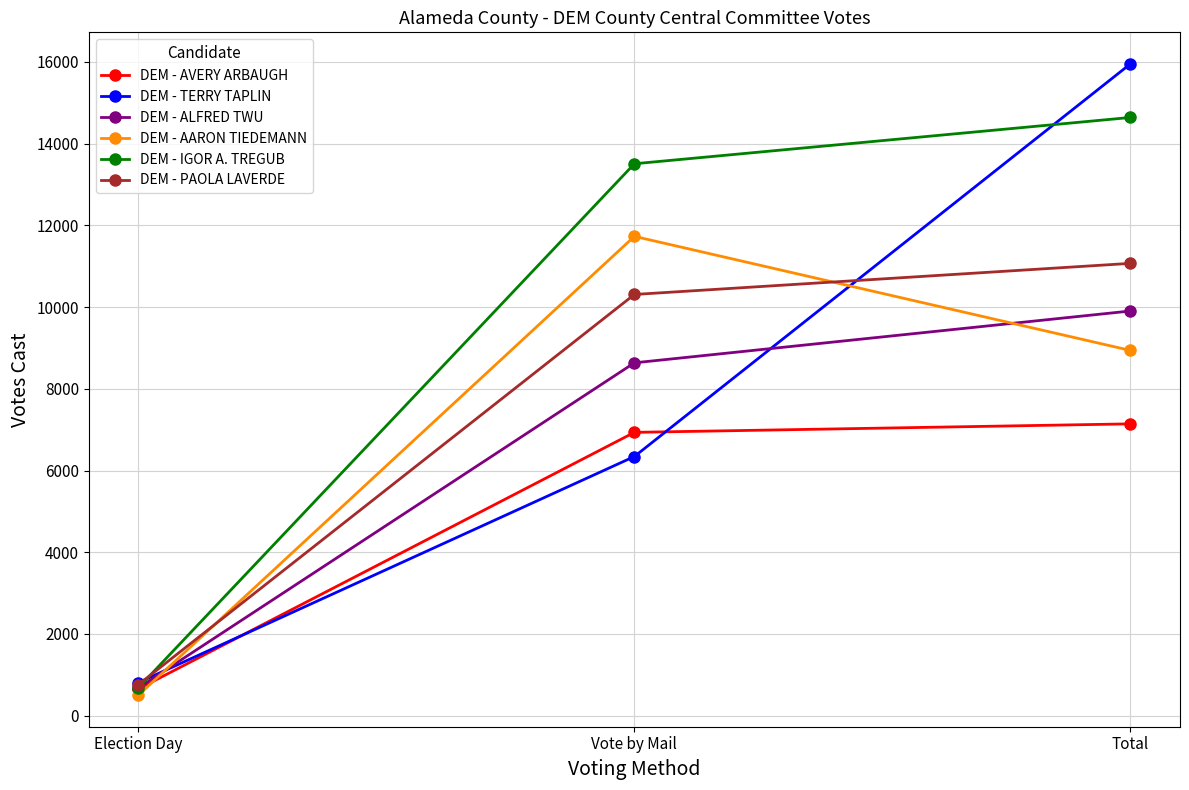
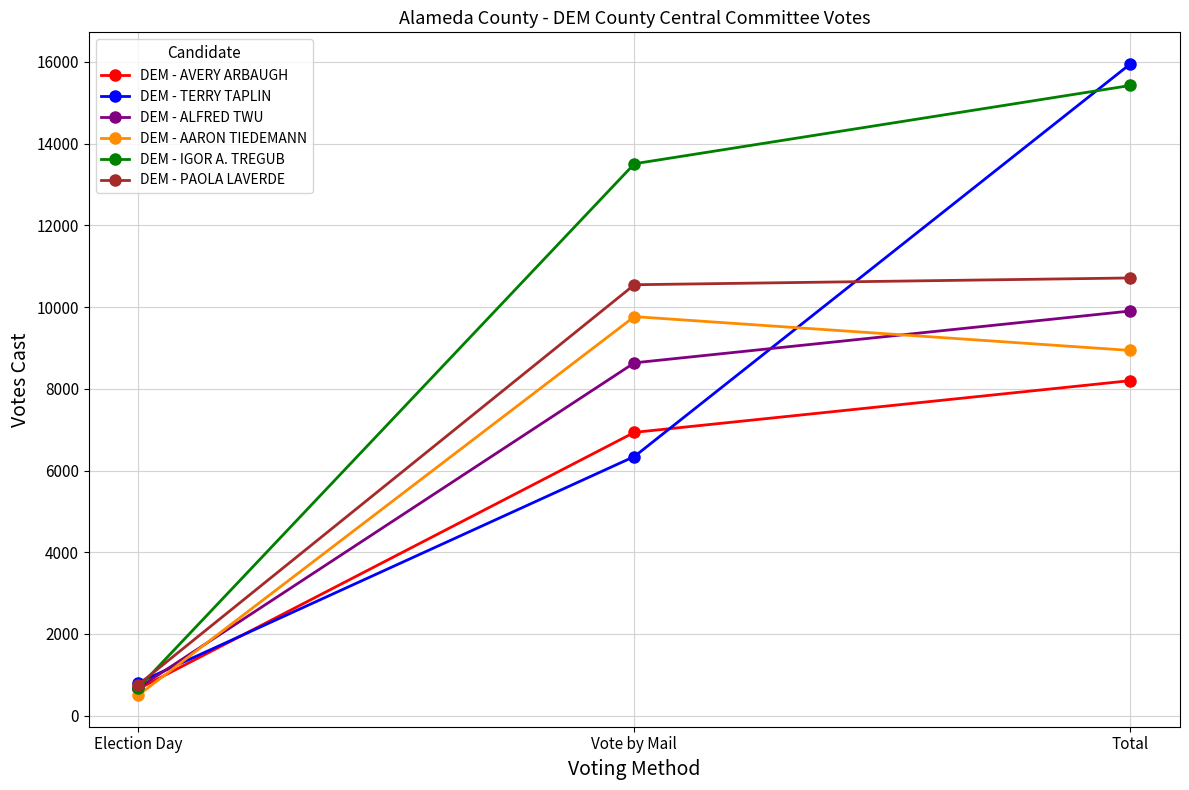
DEM - AARON TIEDEMANN, Vote by Mail: 11700 -> 9800
DEM - PAOLA LAVERDE, Vote by Mail: 10300 -> 10500
DEM - AVERY ARBAUGH, Total: 7100 -> 8200
DEM - IGOR A. TREGUB, Total: 14600 -> 15400
DEM - PAOLA LAVERDE, Total: 11100 -> 10700
